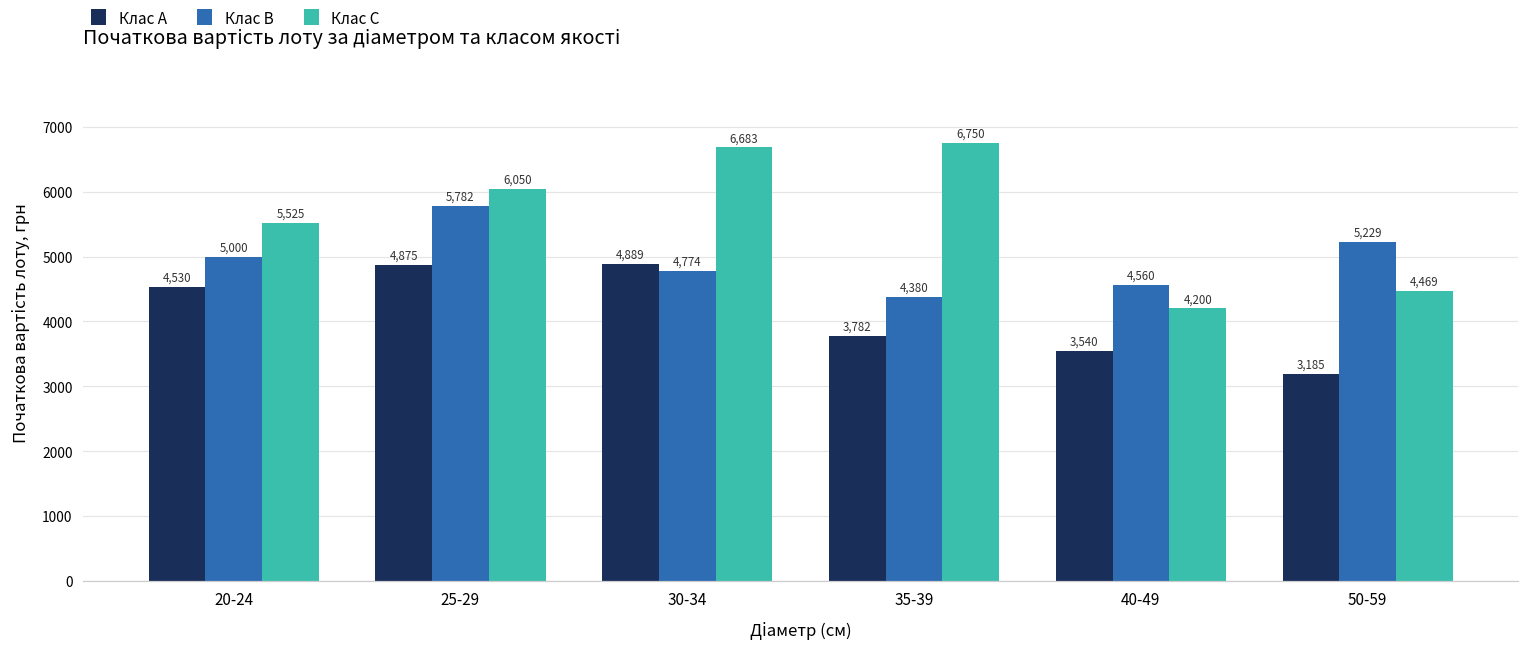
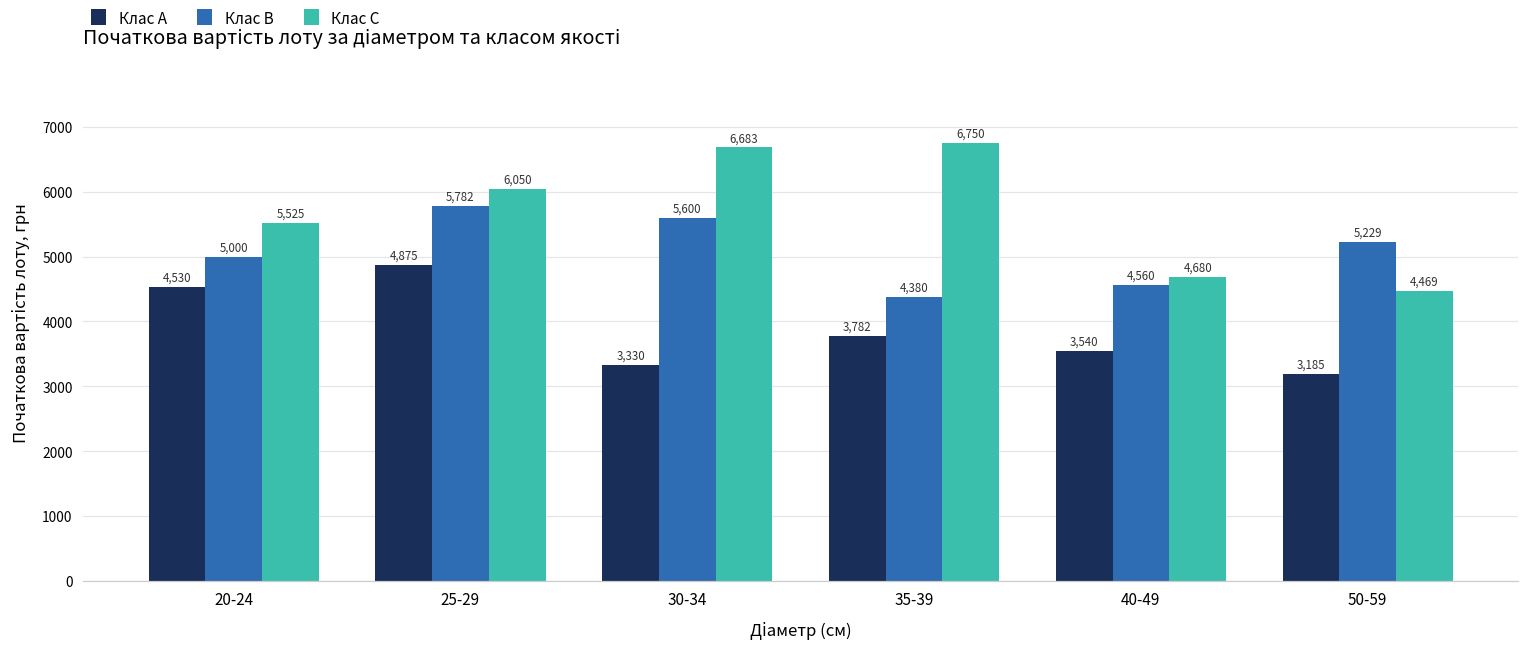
Клас A, 30-34: 4,889 -> 3,330
Клас B, 30-34: 4,774 -> 5,600
Клас C, 40-49: 4,200 -> 4,680
